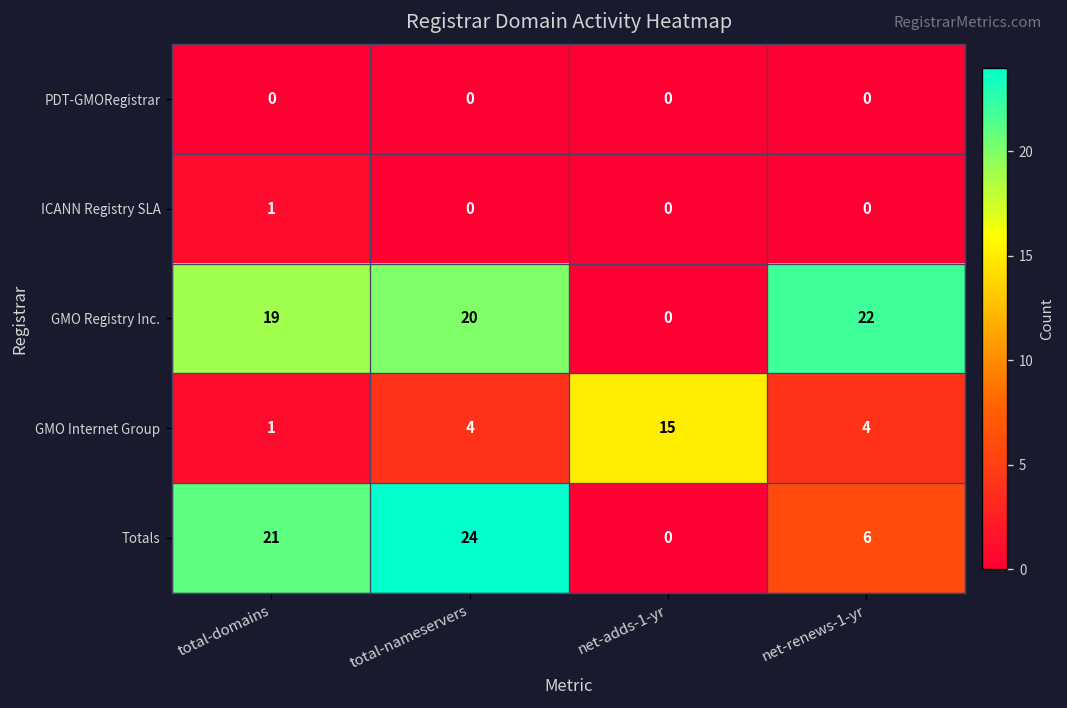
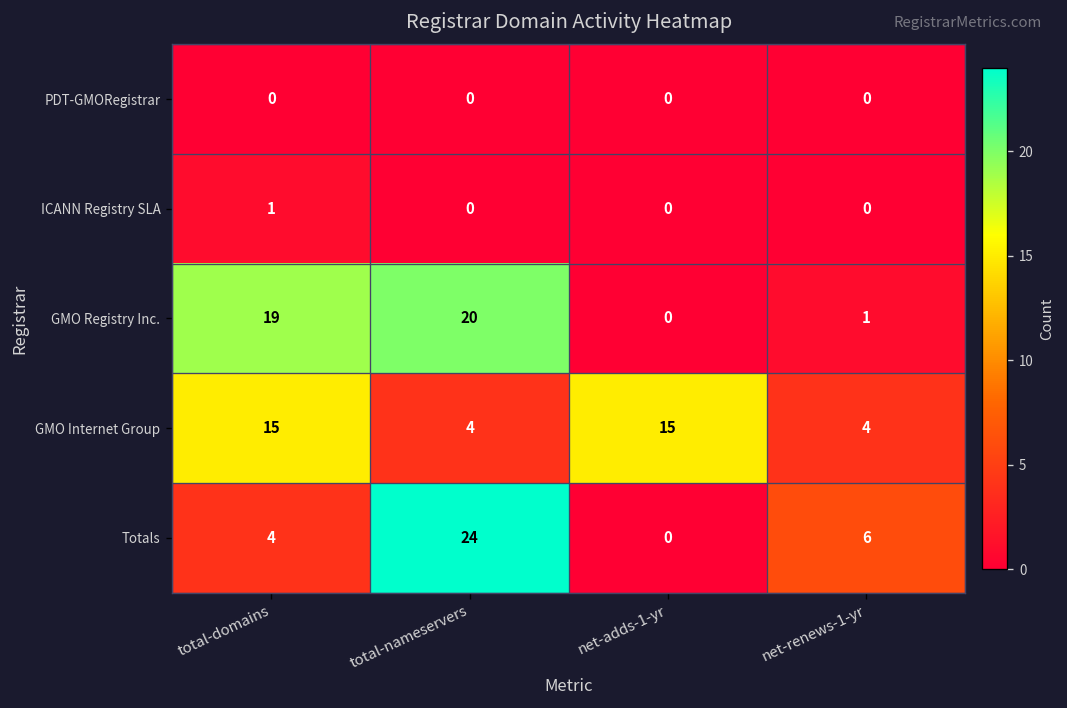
GMO Registry Inc., net-renews-1-yr: 22 -> 1
GMO Internet Group, total-domains: 1 -> 15
Totals, total-domains: 21 -> 4
